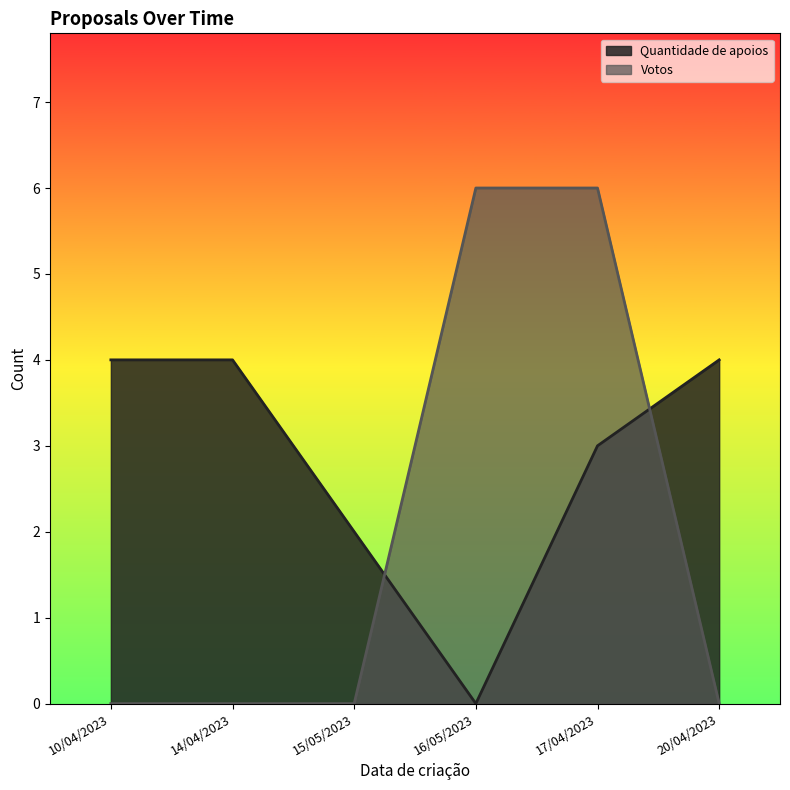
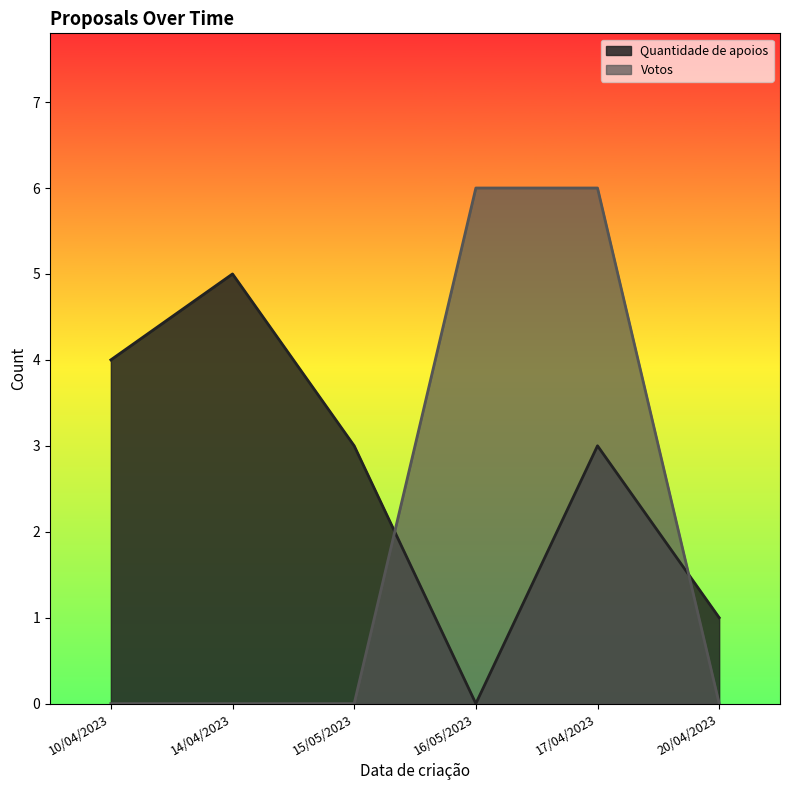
Quantidade de apoios, 14/04/2023: 4 -> 5
Quantidade de apoios, 15/05/2023: 2 -> 3
Quantidade de apoios, 20/04/2023: 4 -> 1
